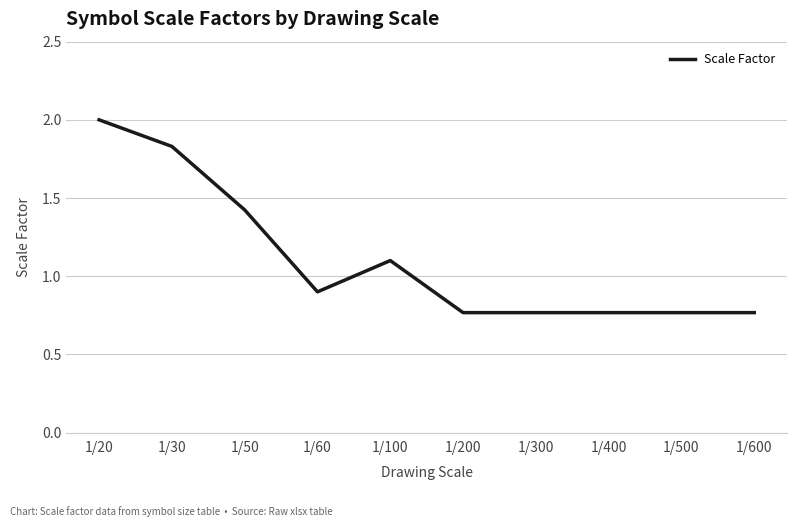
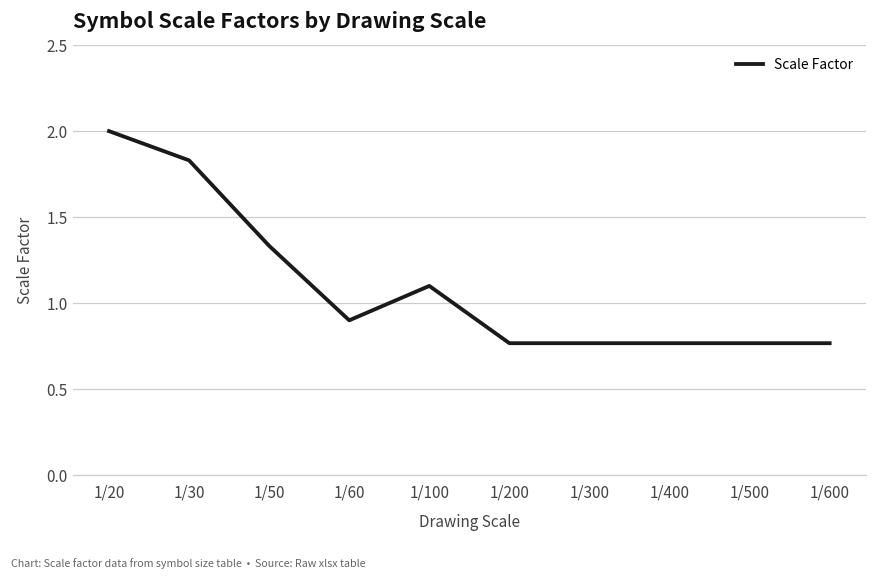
1/50: 1.42 -> 1.33
